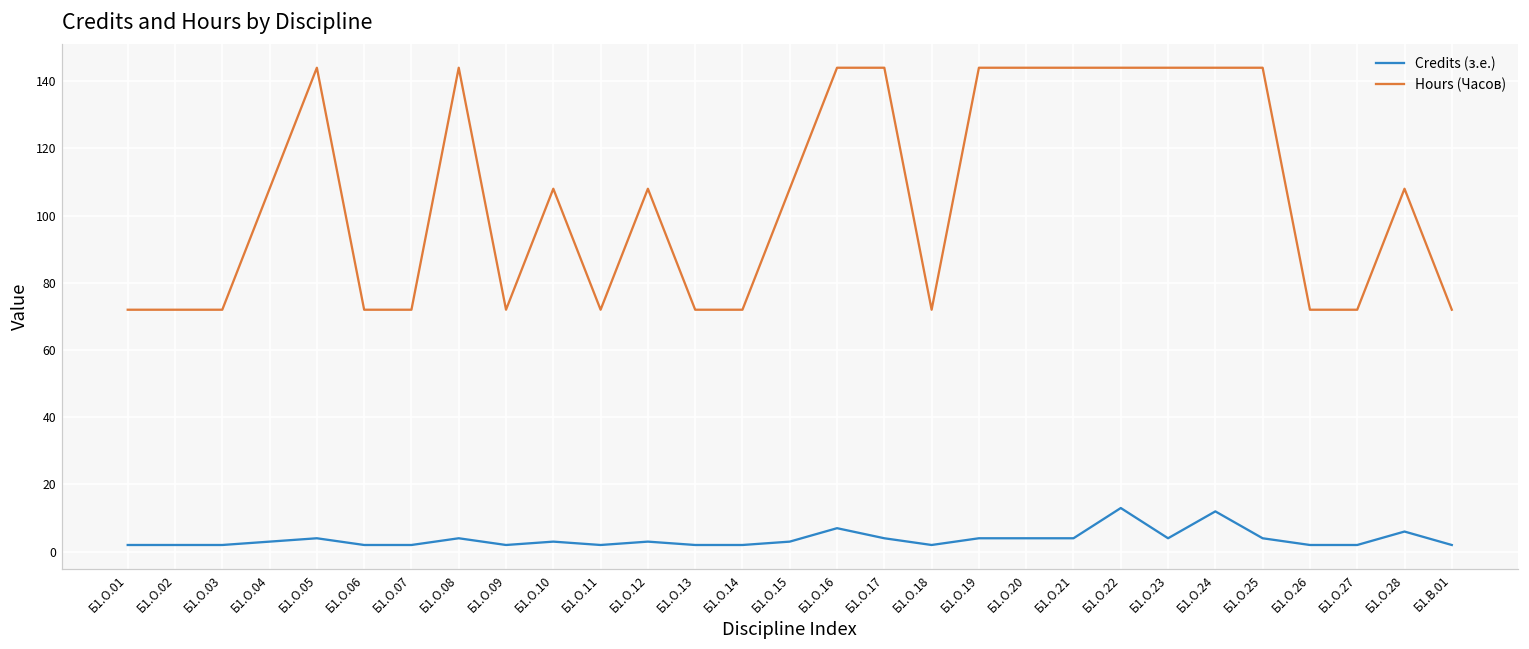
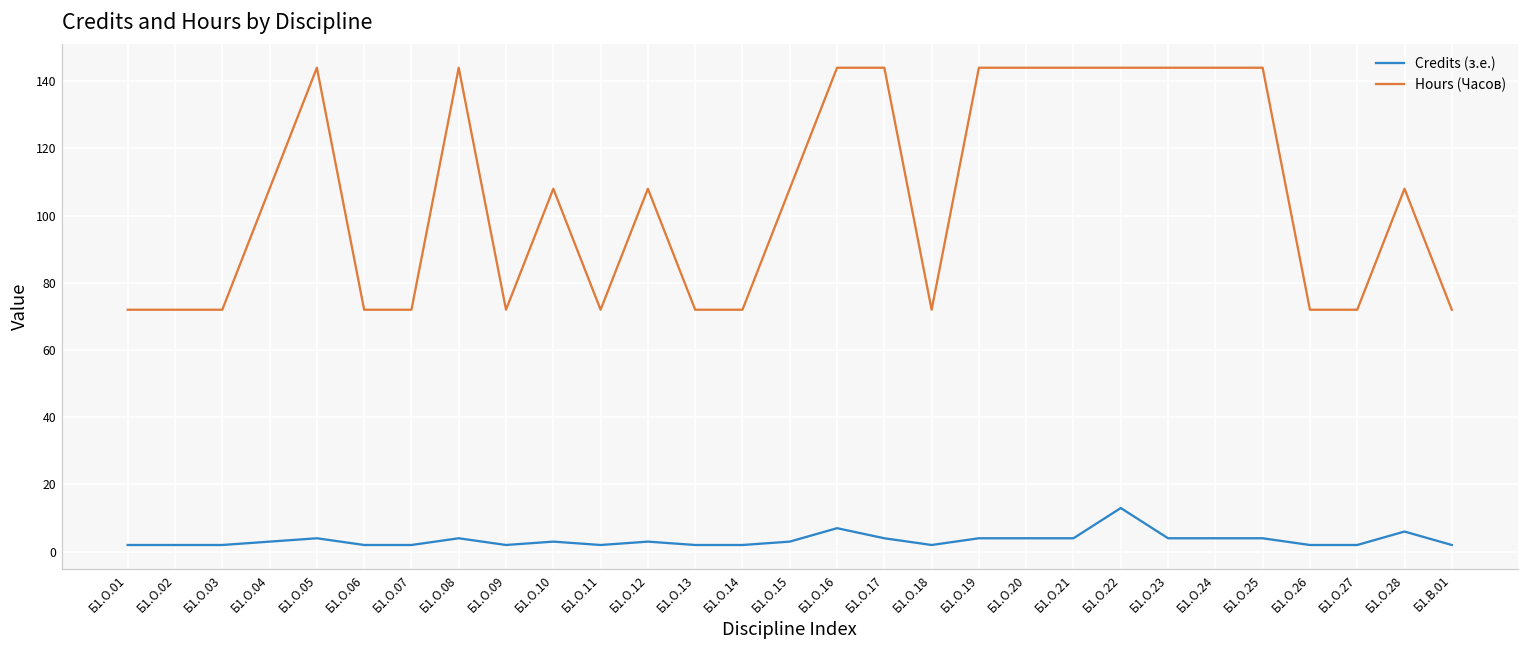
Credits (з.е.), Б1.О.24: 12 -> 4
